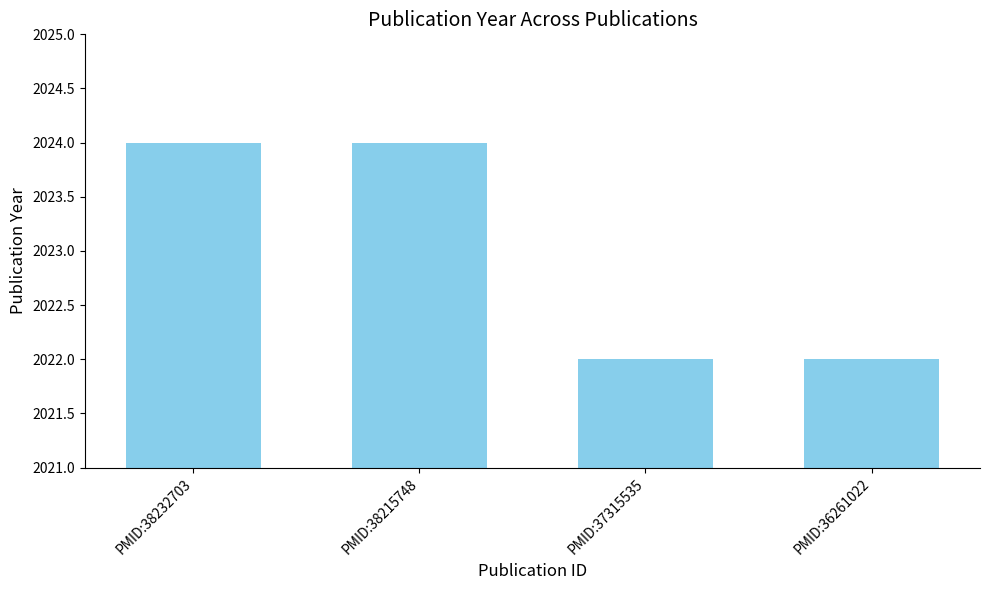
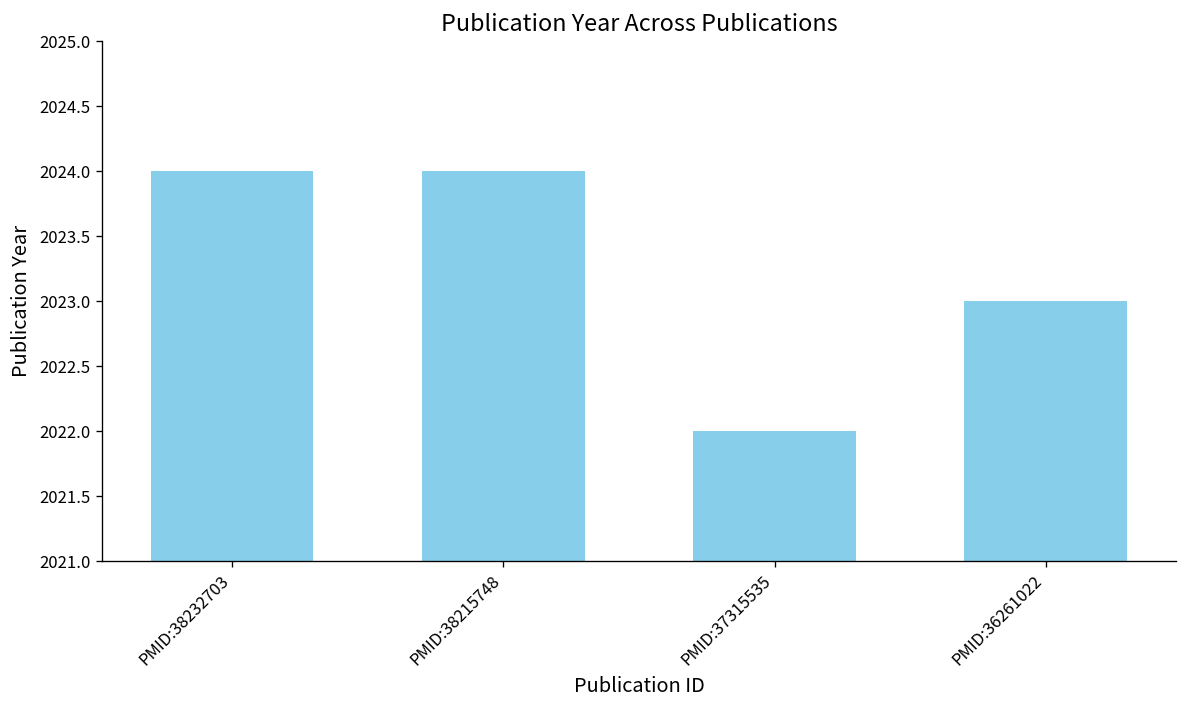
PMID:36261022: 2022 -> 2023
